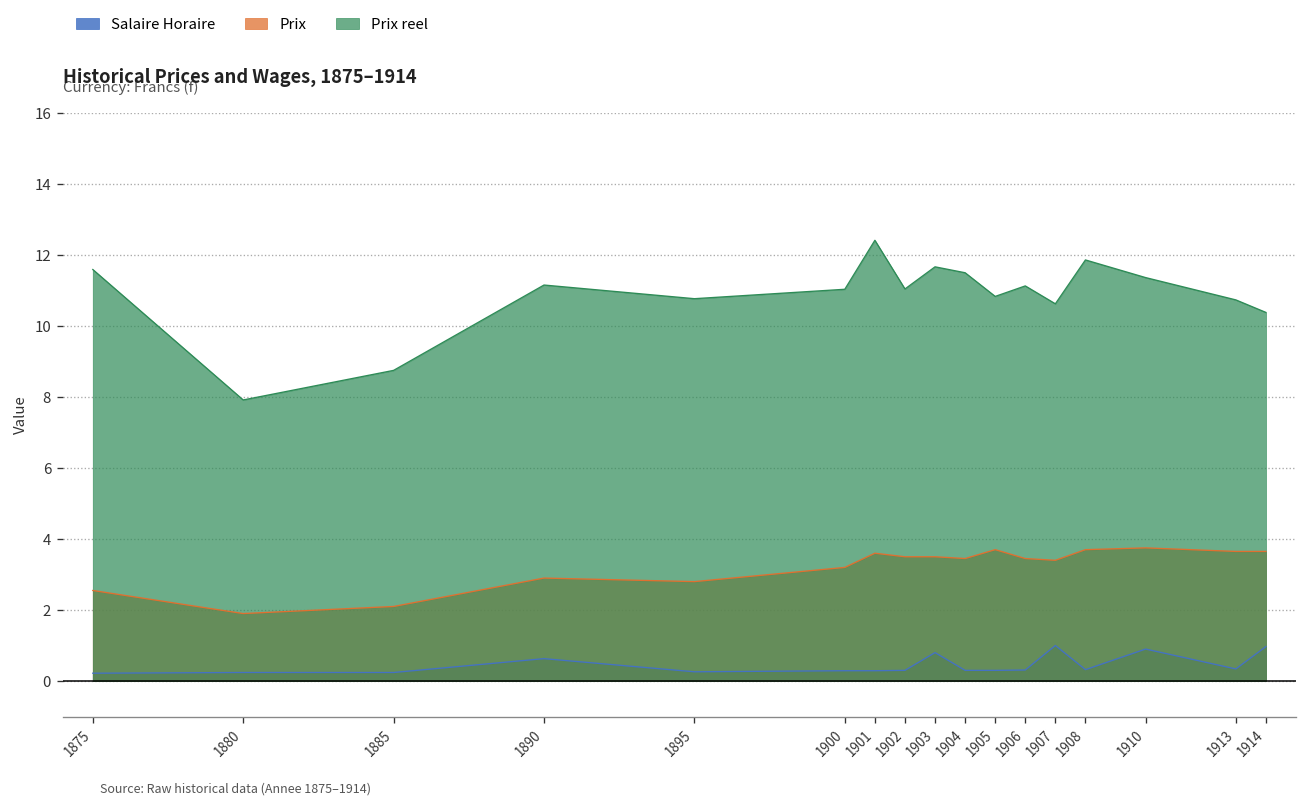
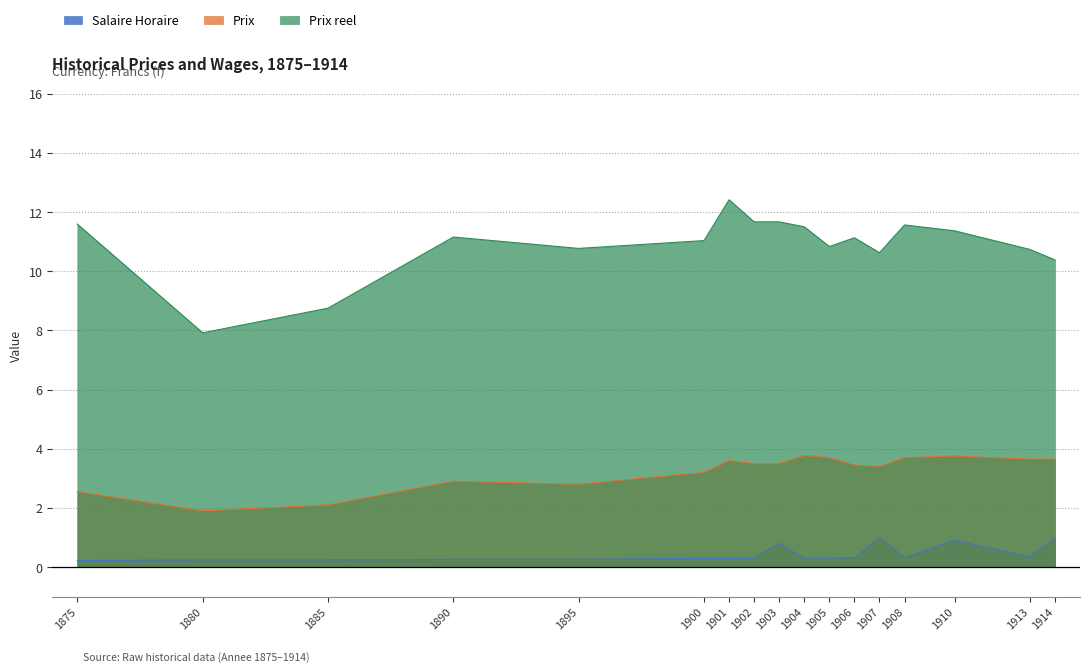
Salaire Horaire, 1890: 0.6 -> 0.3
Prix reel, 1902: 11.0 -> 11.7
Prix, 1904: 3.5 -> 3.8
Prix reel, 1908: 11.9 -> 11.6
